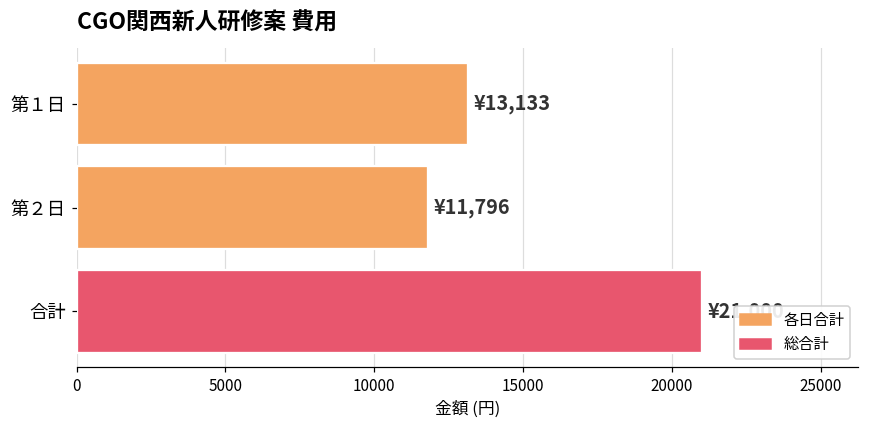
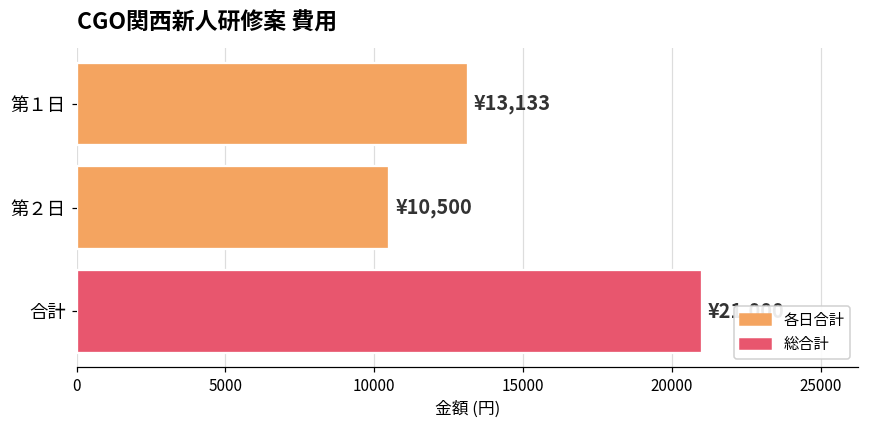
第２日: ¥11,796 -> ¥10,500
